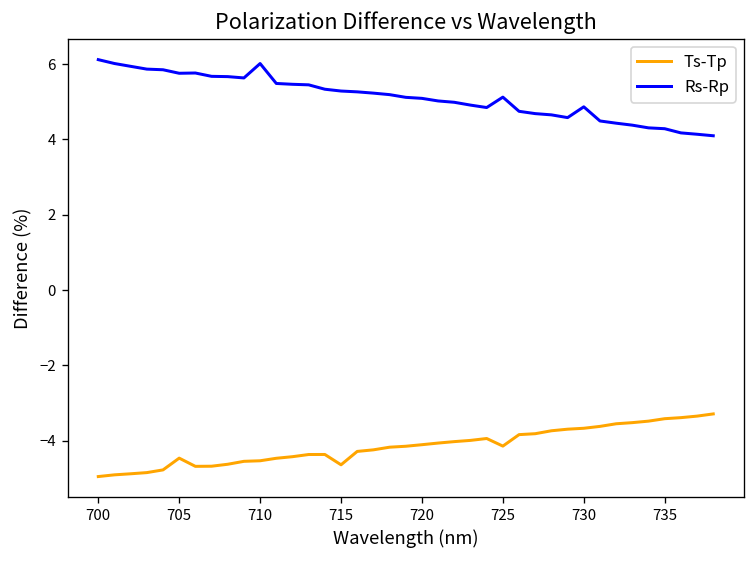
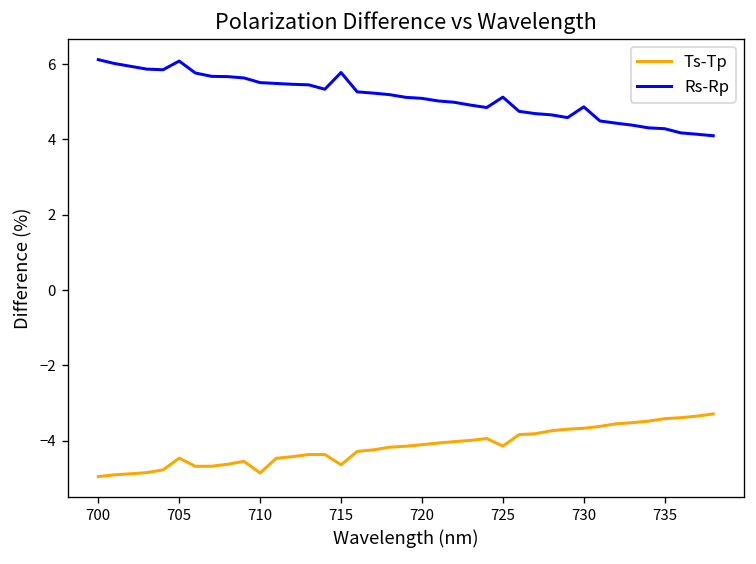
Rs-Rp, 705: 5.8 -> 6.1
Ts-Tp, 710: -4.5 -> -4.9
Rs-Rp, 710: 6.0 -> 5.5
Rs-Rp, 715: 5.3 -> 5.8
